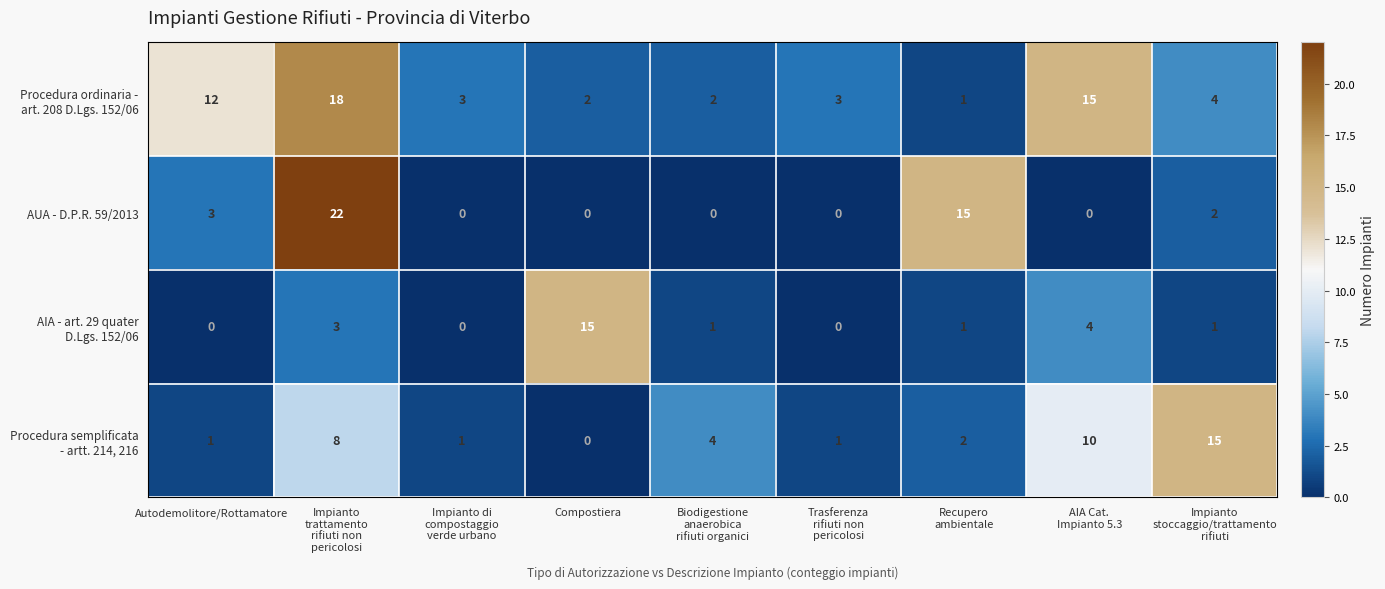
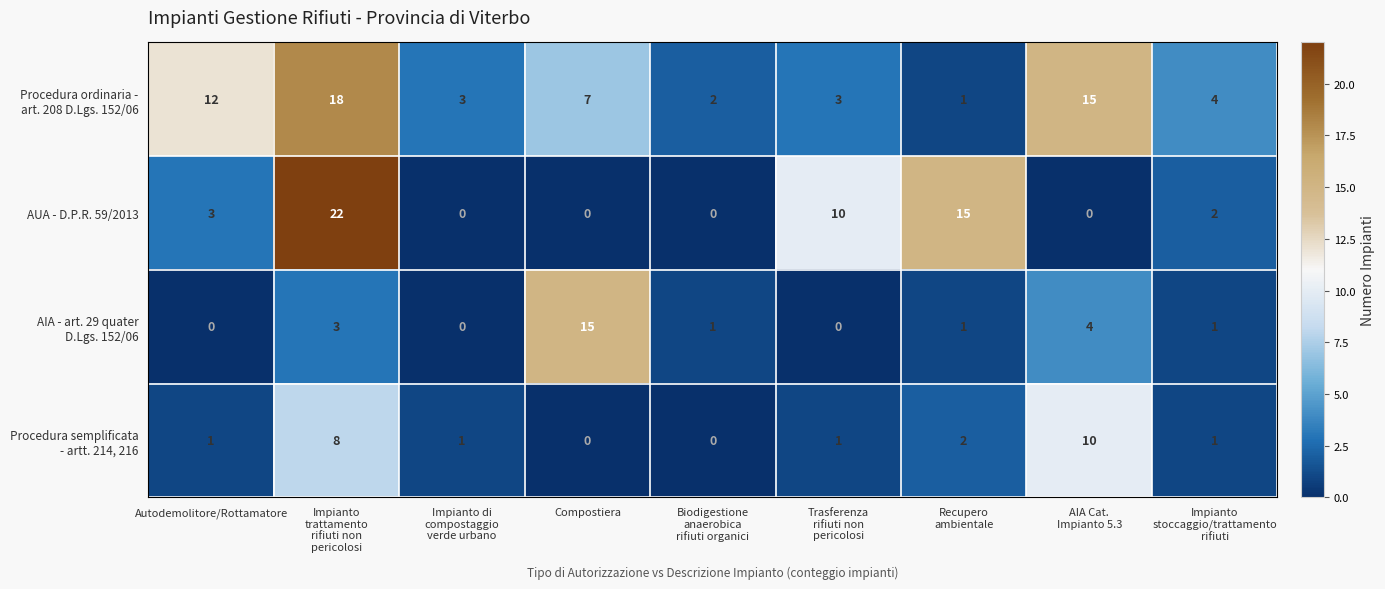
Procedura ordinaria - art. 208 D.Lgs. 152/06, Compostiera: 2 -> 7
AUA - D.P.R. 59/2013, Trasferenza rifiuti non pericolosi: 0 -> 10
Procedura semplificata - artt. 214, 216, Biodigestione anaerobica rifiuti organici: 4 -> 0
Procedura semplificata - artt. 214, 216, Impianto stoccaggio/trattamento rifiuti: 15 -> 1
